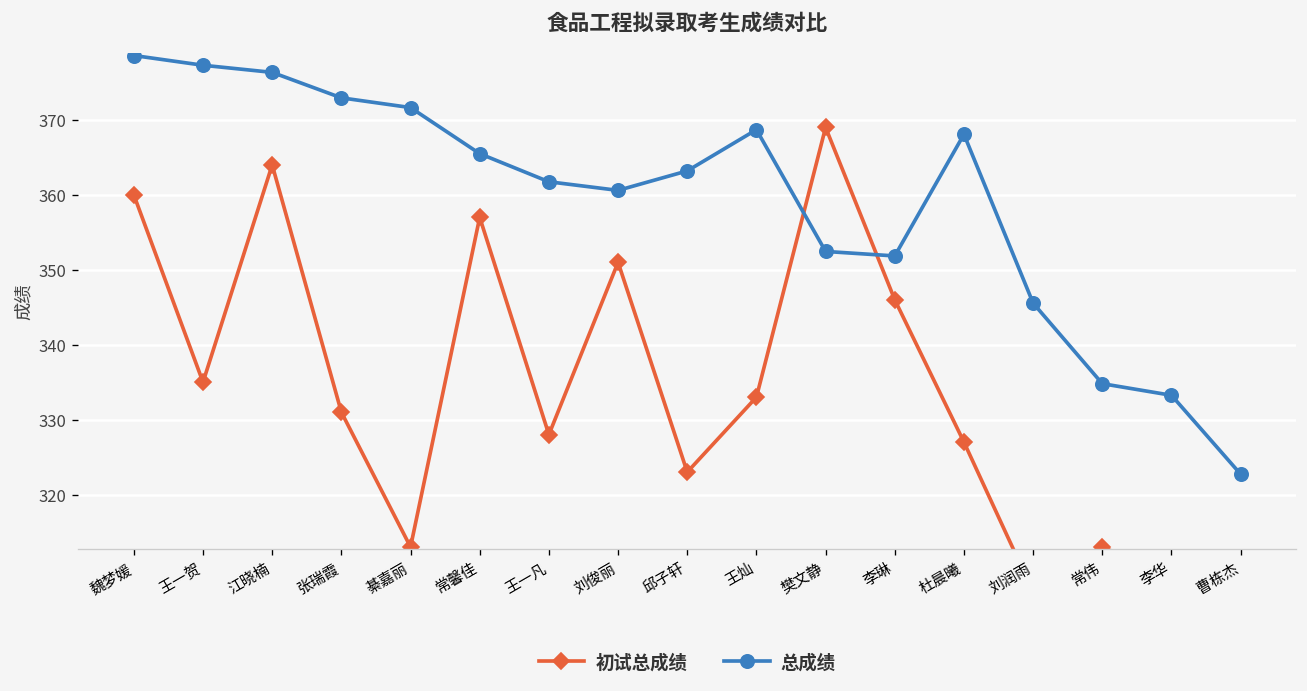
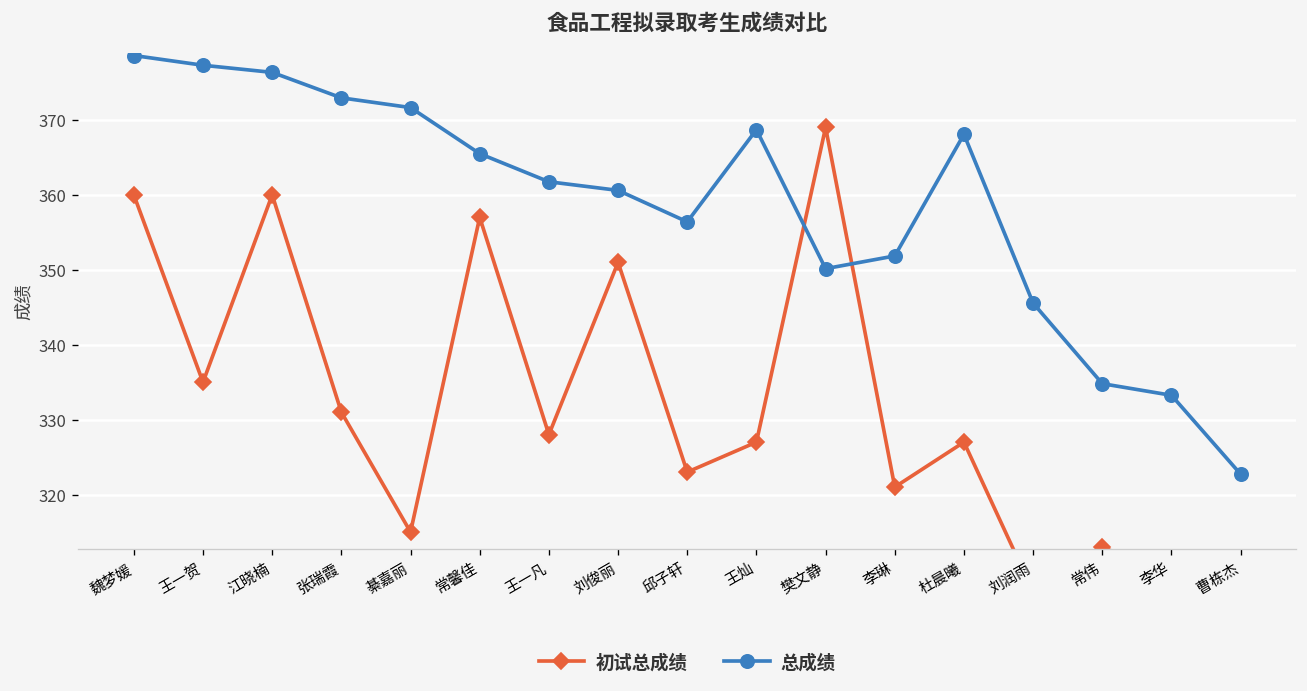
初试总成绩, 江晓楠: 364 -> 360
初试总成绩, 綦嘉丽: 313 -> 315
总成绩, 邱子轩: 363 -> 356
初试总成绩, 王灿: 333 -> 327
总成绩, 樊文静: 352 -> 350
初试总成绩, 李琳: 346 -> 321
